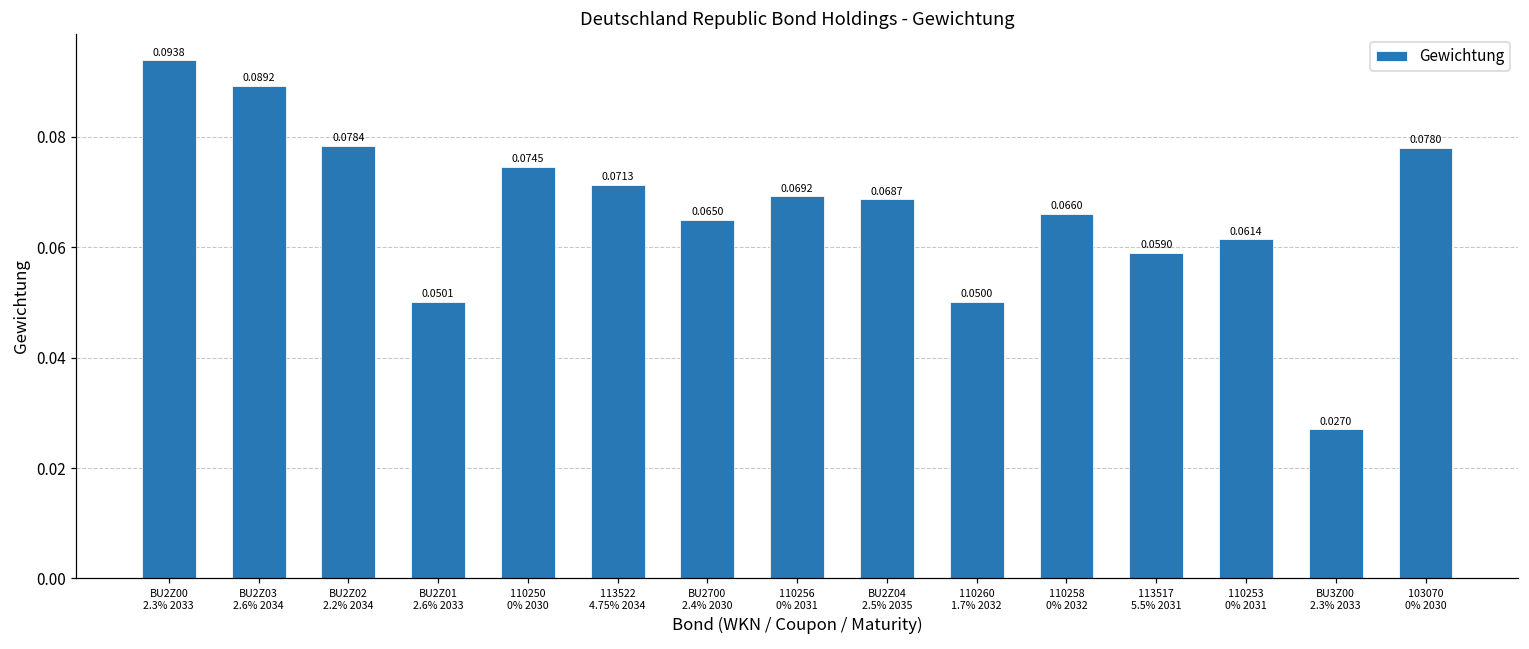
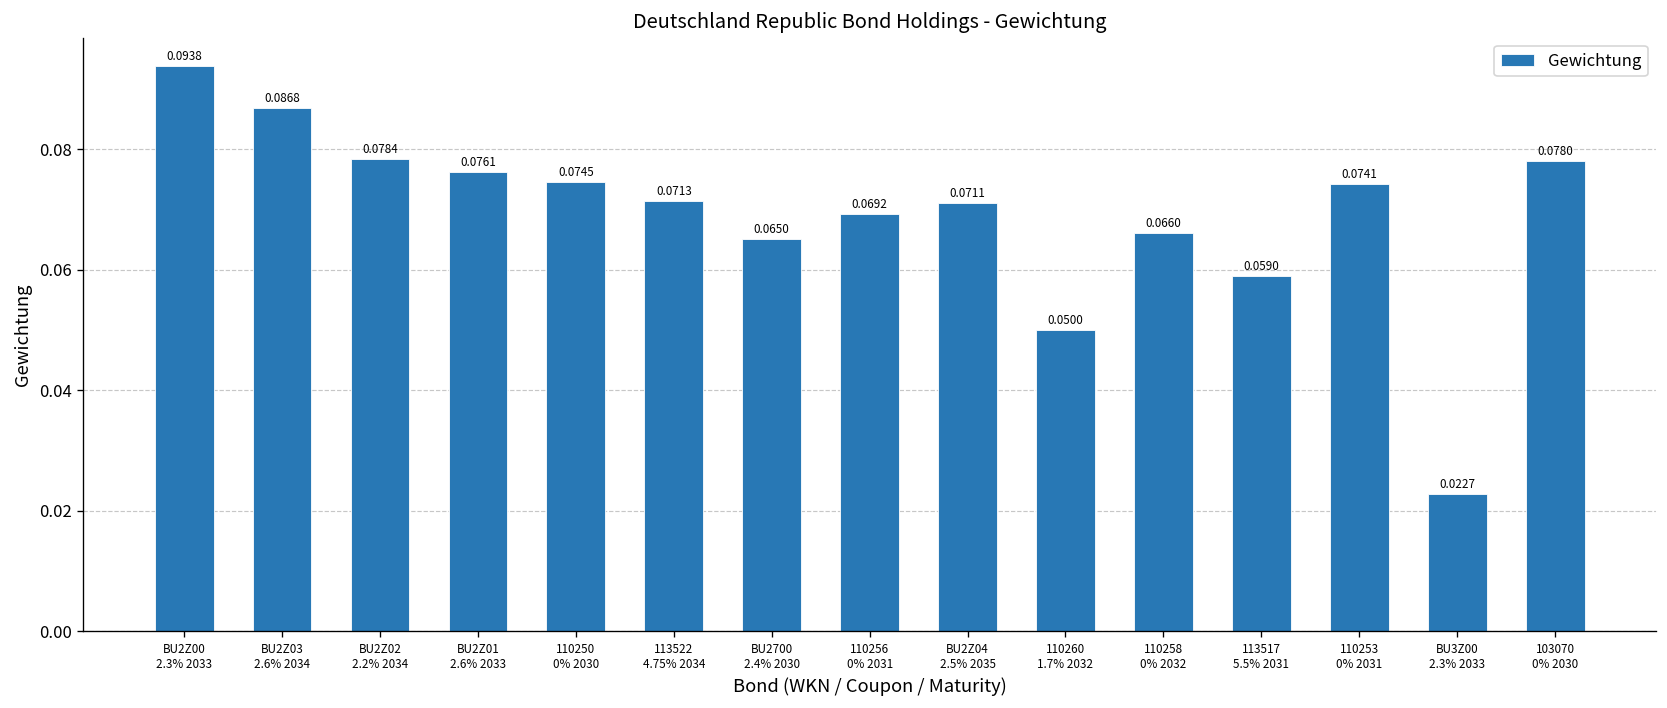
BU2Z03 2.6% 2034: 0.0892 -> 0.0868
BU2Z01 2.6% 2033: 0.0501 -> 0.0761
BU2Z04 2.5% 2035: 0.0687 -> 0.0711
110253 0% 2031: 0.0614 -> 0.0741
BU3Z00 2.3% 2033: 0.0270 -> 0.0227
